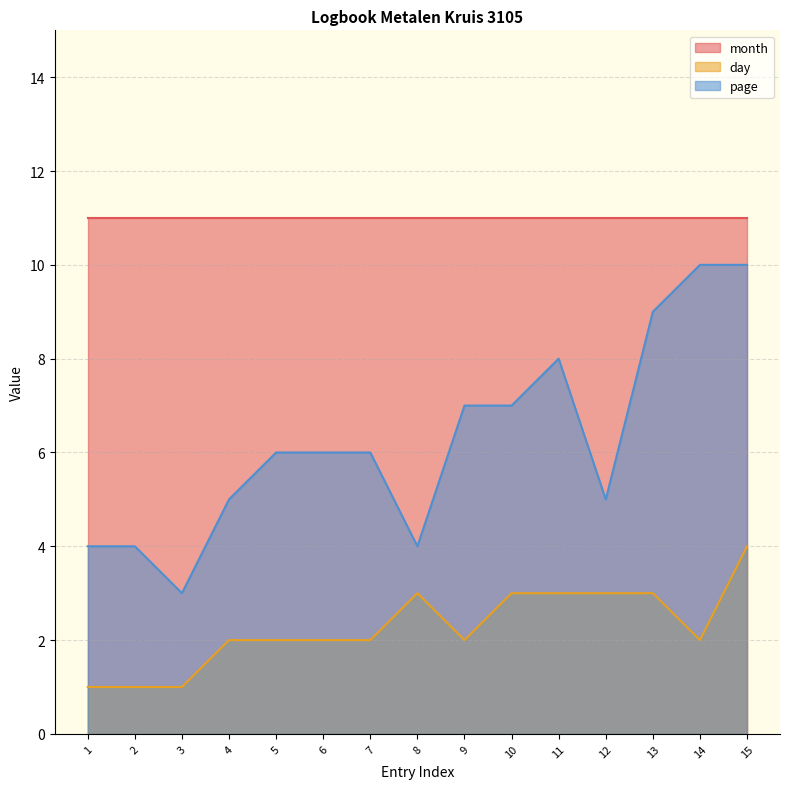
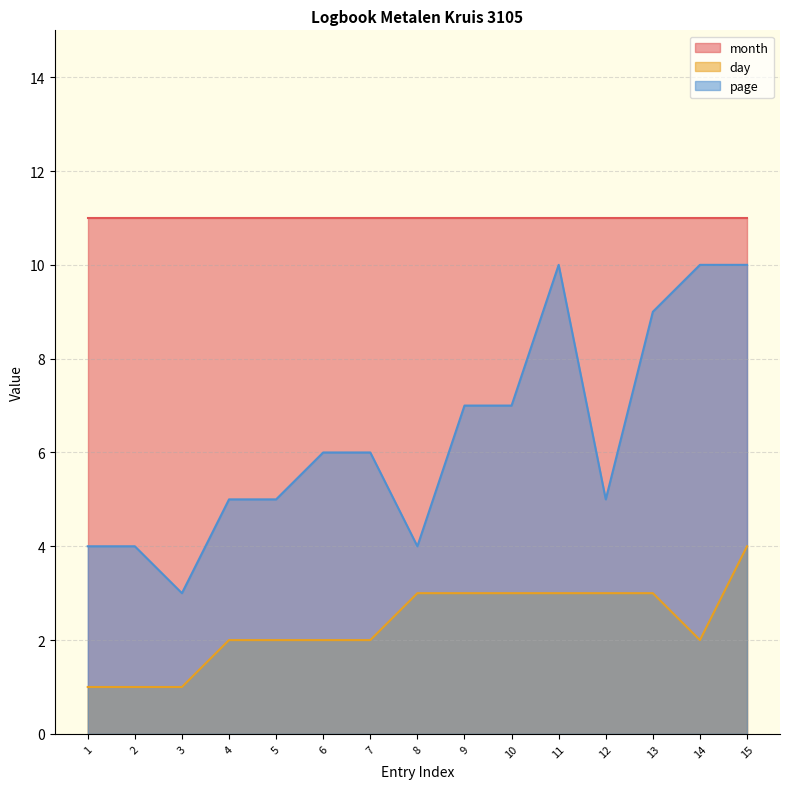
page, 5: 6 -> 5
day, 9: 2 -> 3
page, 11: 8 -> 10
